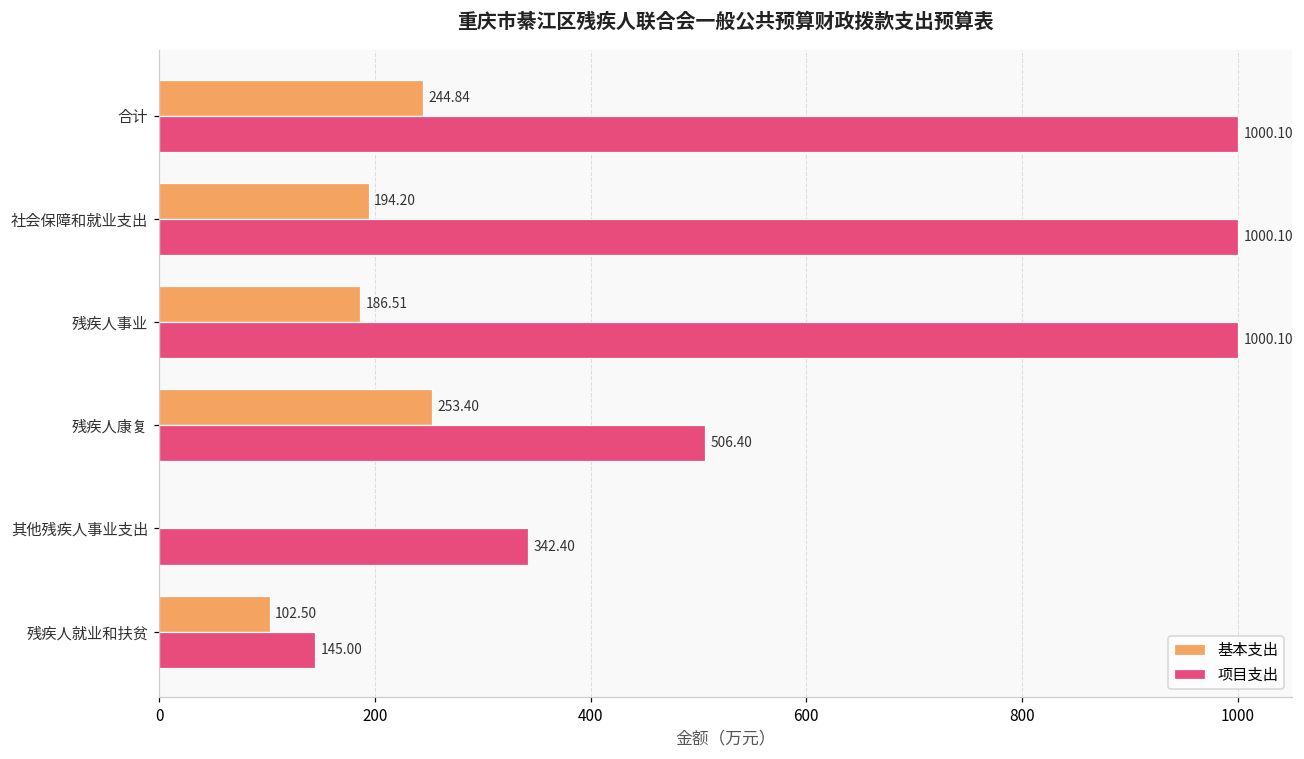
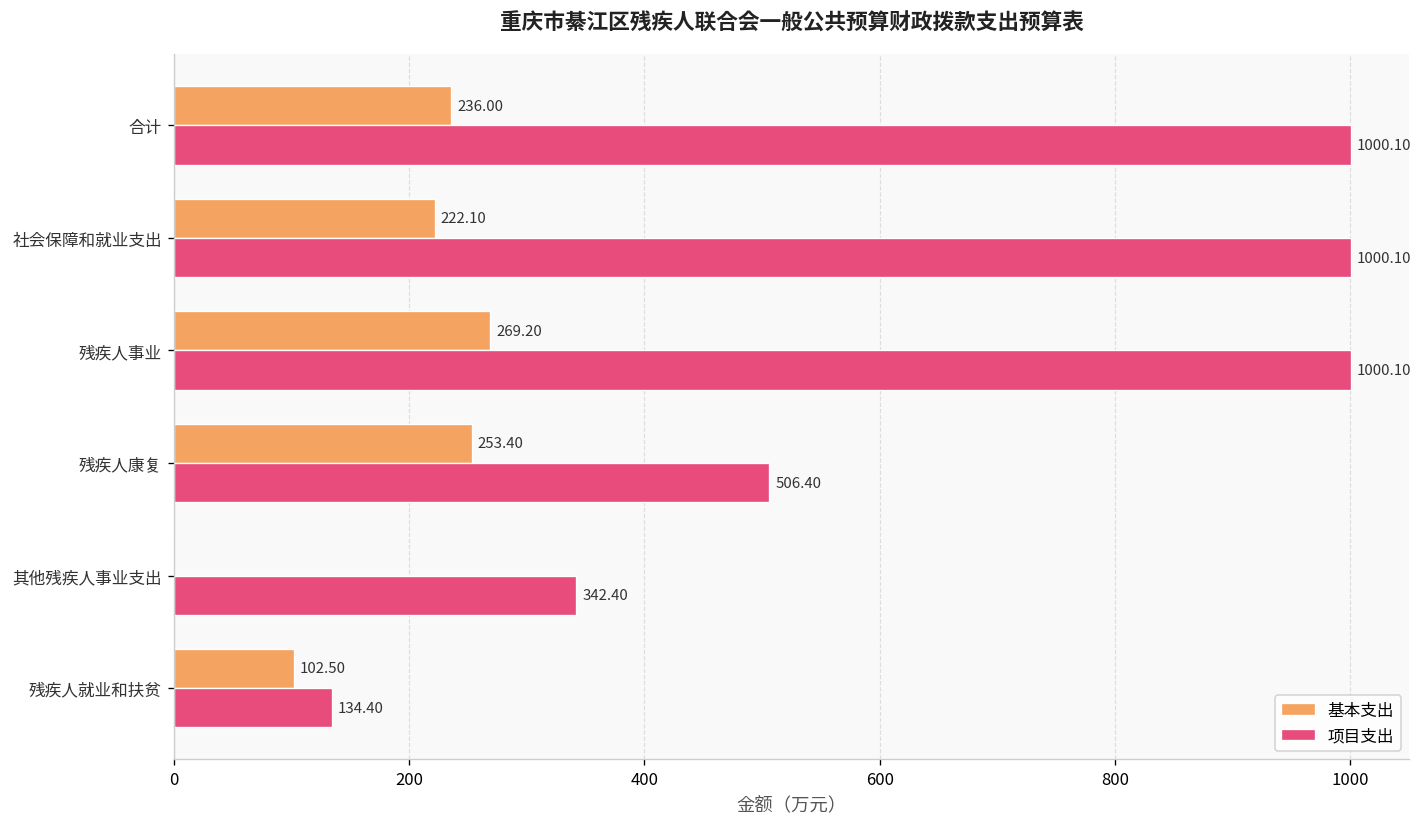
基本支出, 合计: 244.84 -> 236.00
基本支出, 社会保障和就业支出: 194.20 -> 222.10
基本支出, 残疾人事业: 186.51 -> 269.20
项目支出, 残疾人就业和扶贫: 145.00 -> 134.40
